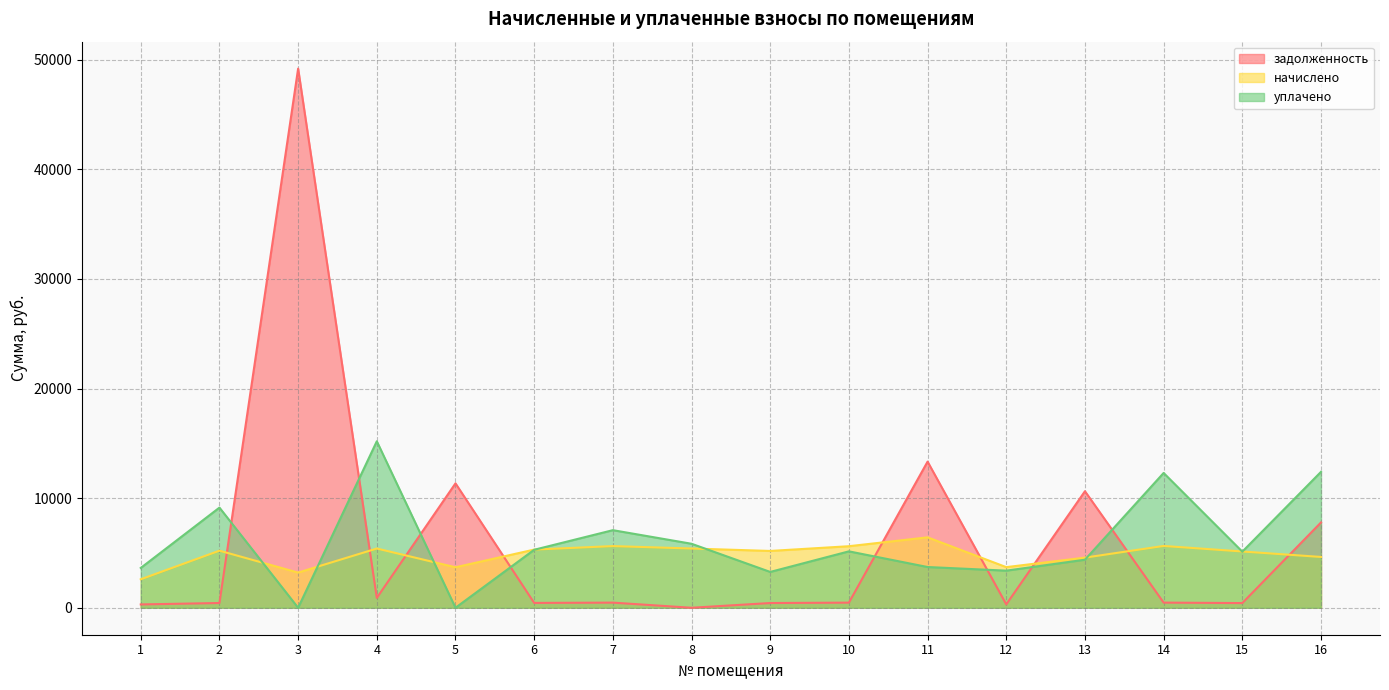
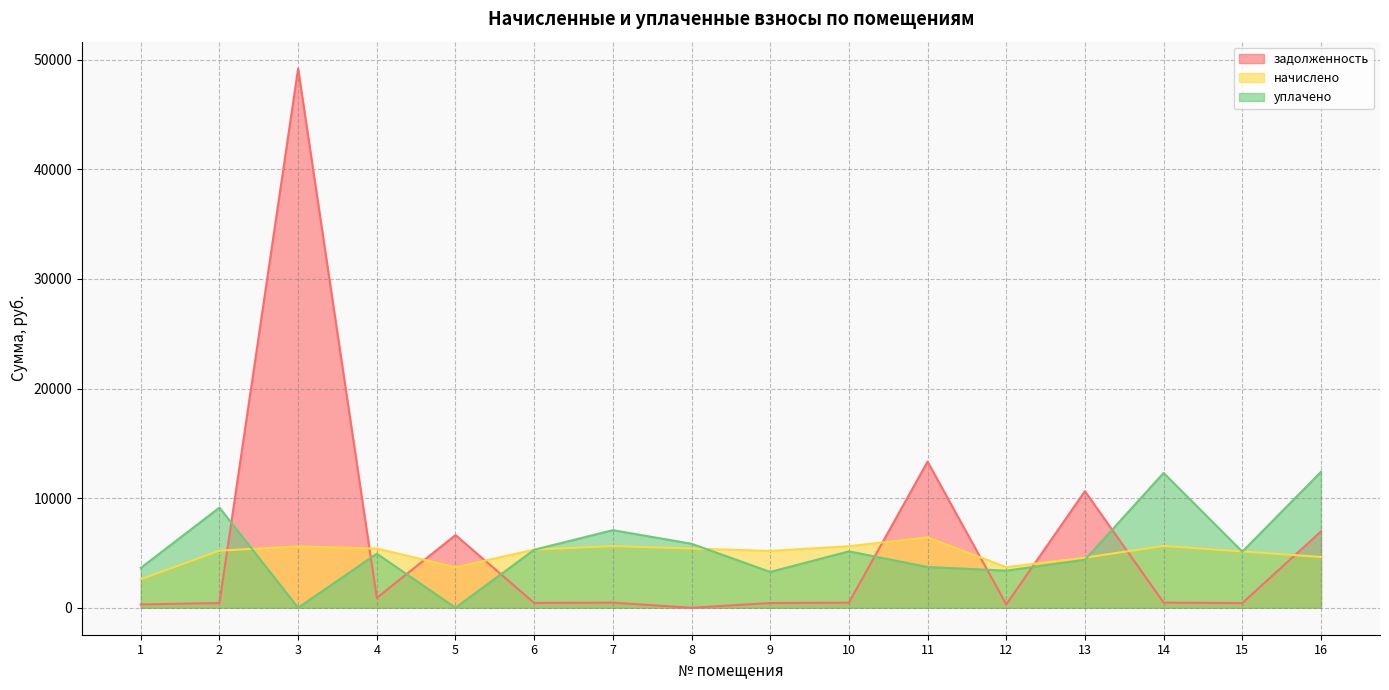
начислено, 3: 3200 -> 5600
уплачено, 4: 15200 -> 4900
задолженность, 5: 11300 -> 6600
задолженность, 16: 7800 -> 7000
